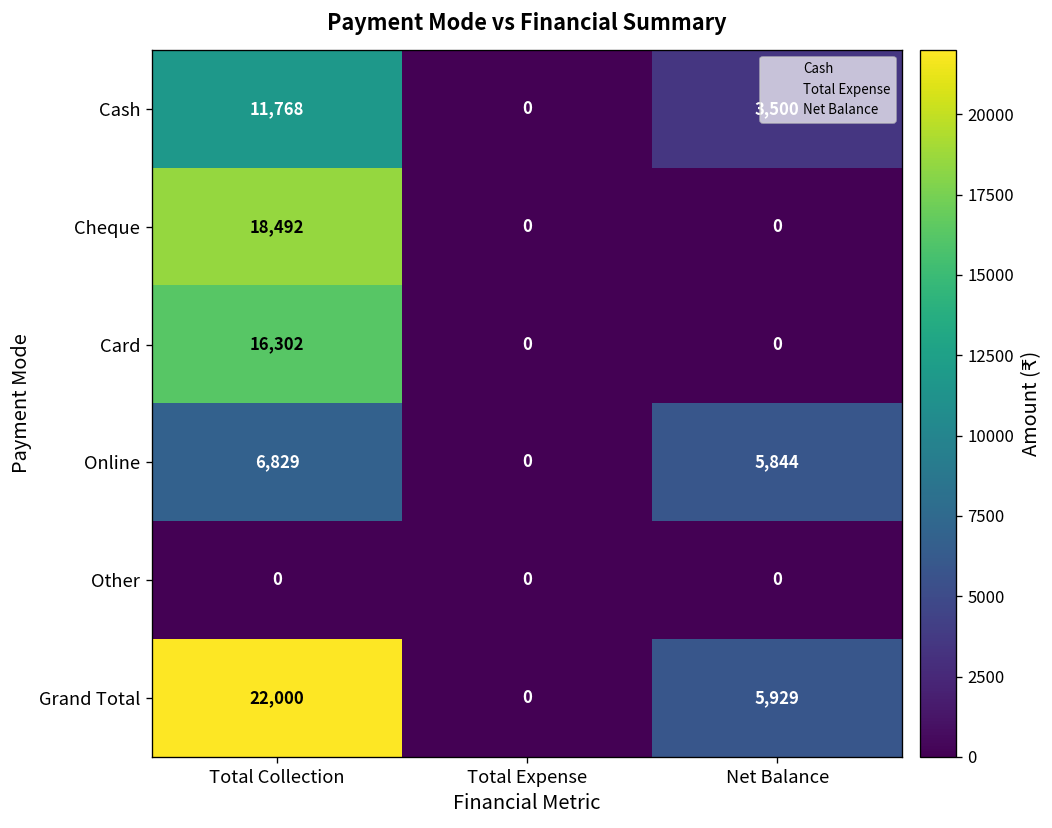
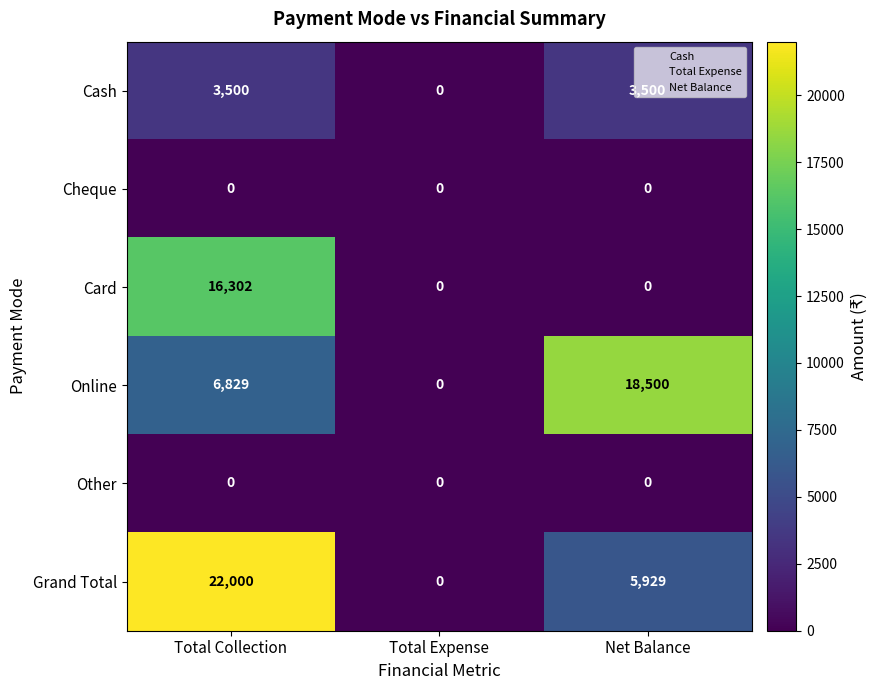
Cash, Total Collection: 11,768 -> 3,500
Cheque, Total Collection: 18,492 -> 0
Online, Net Balance: 5,844 -> 18,500
